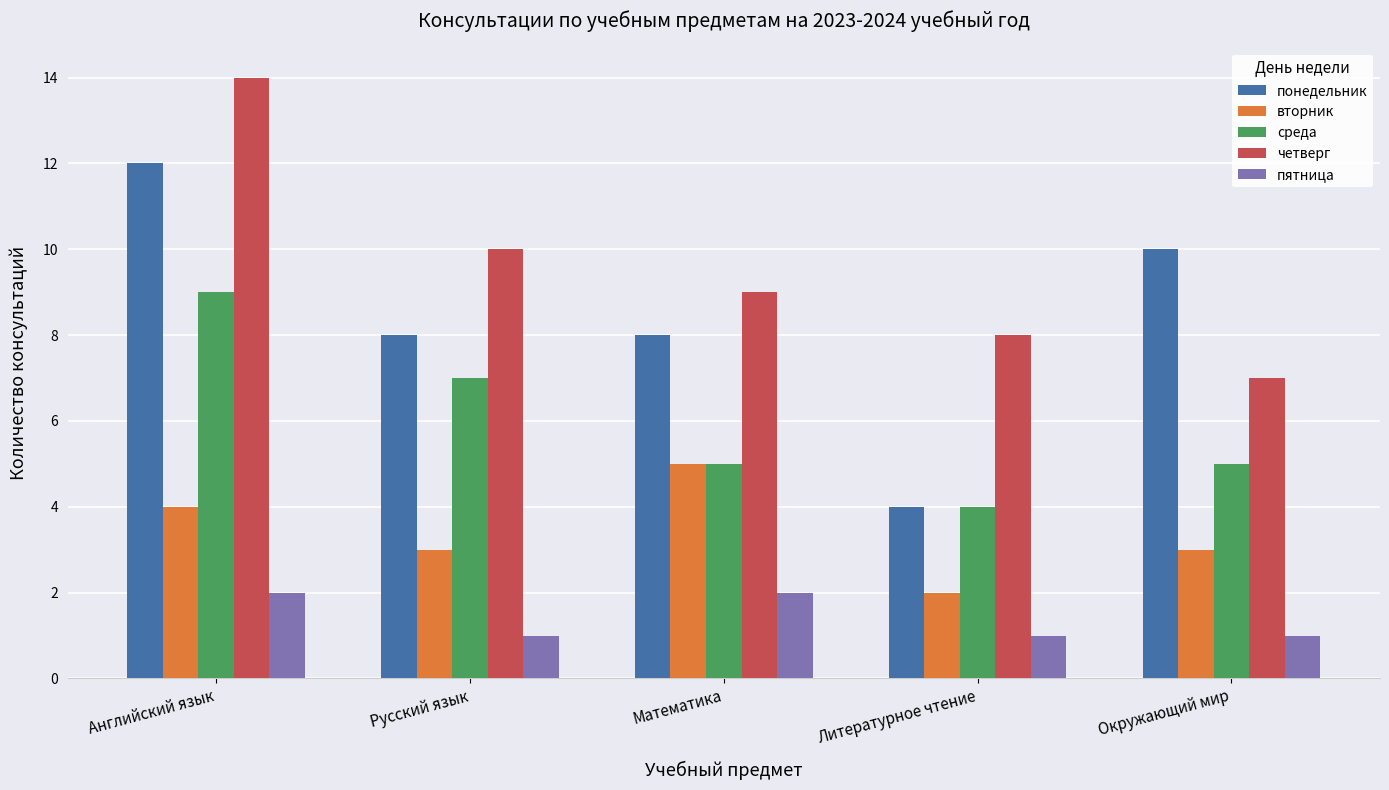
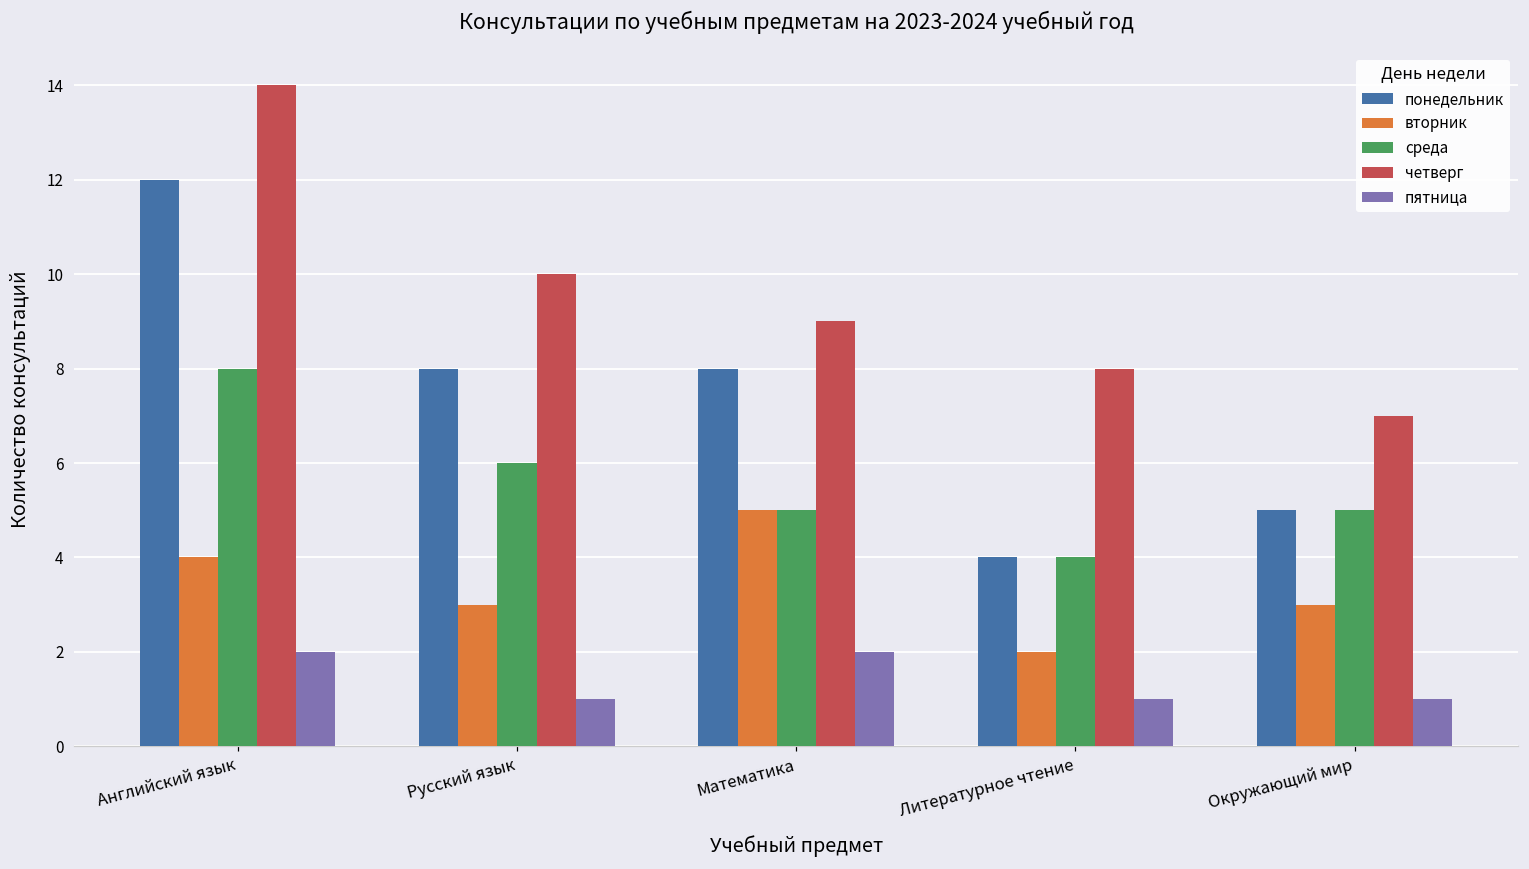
среда, Английский язык: 9 -> 8
среда, Русский язык: 7 -> 6
понедельник, Окружающий мир: 10 -> 5
